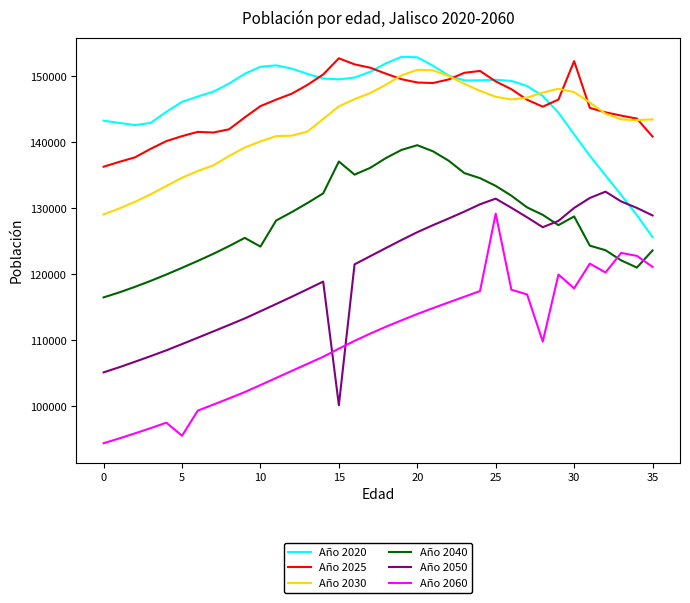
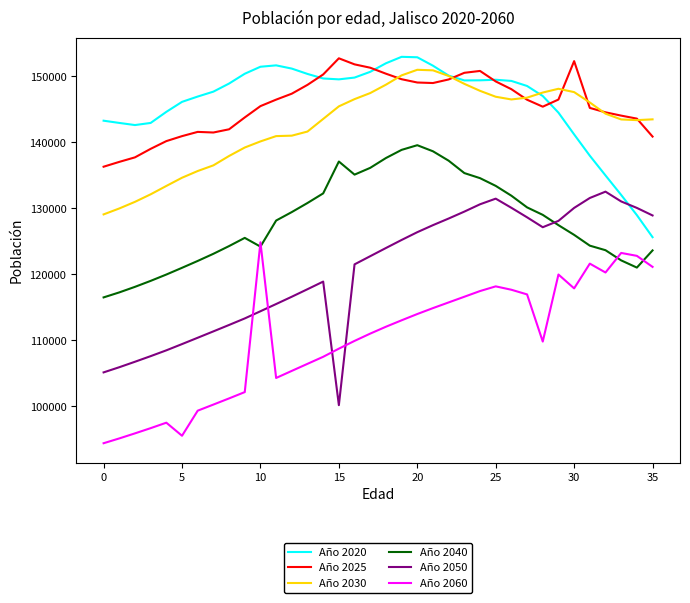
Año 2060, 10: 103000 -> 125000
Año 2060, 25: 129000 -> 118000
Año 2040, 30: 129000 -> 126000
